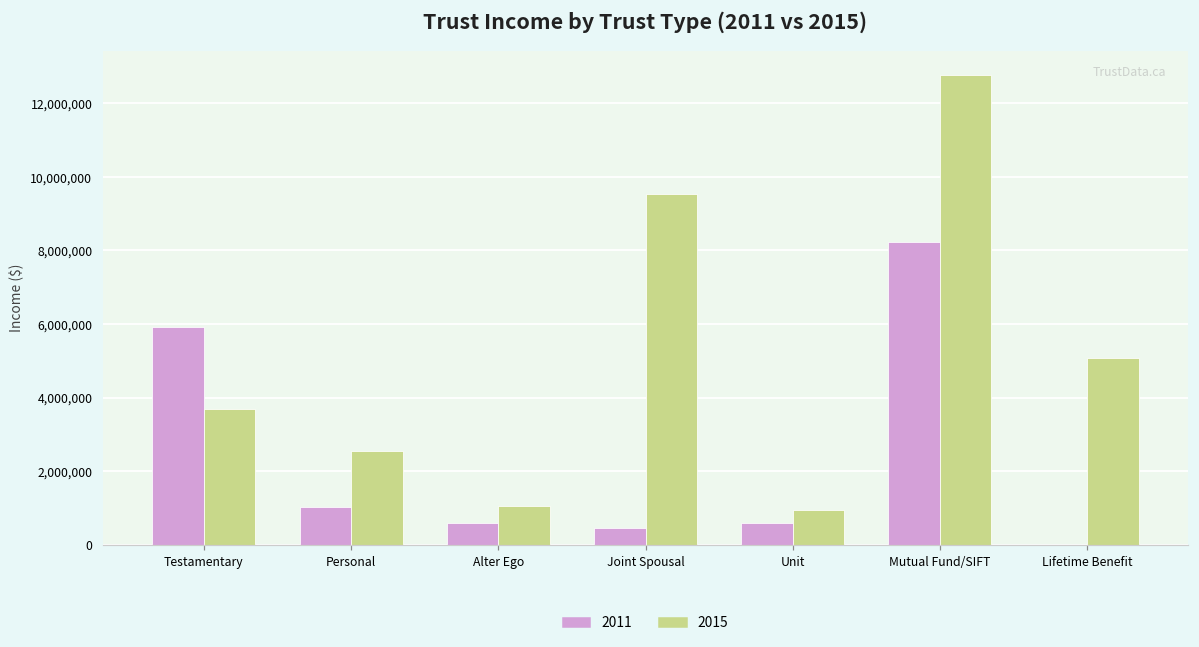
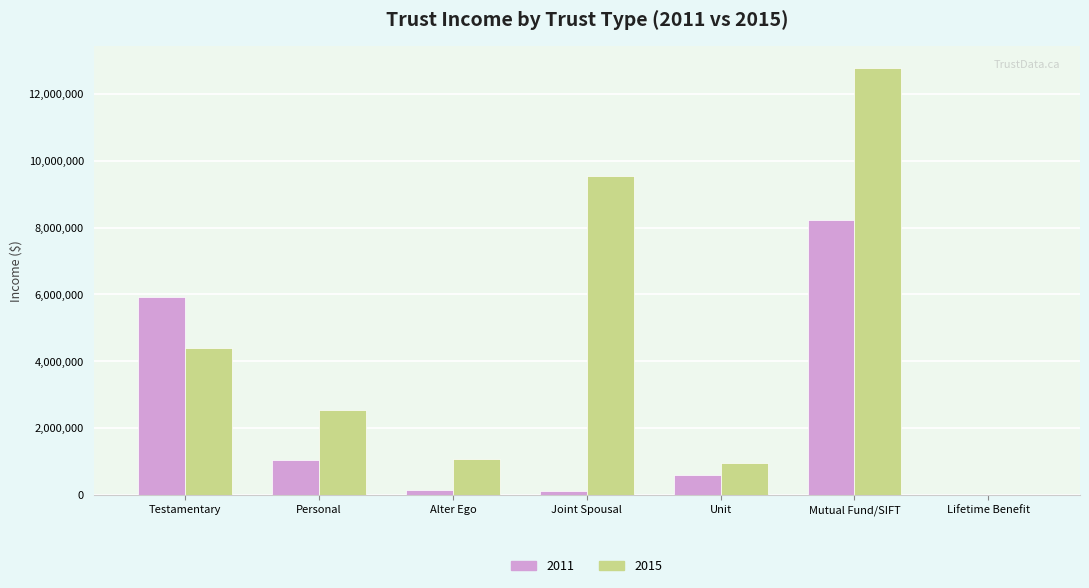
2015, Testamentary: 3,700,000 -> 4,400,000
2011, Alter Ego: 600,000 -> 100,000
2011, Joint Spousal: 500,000 -> 100,000
2015, Lifetime Benefit: 5,100,000 -> 0
